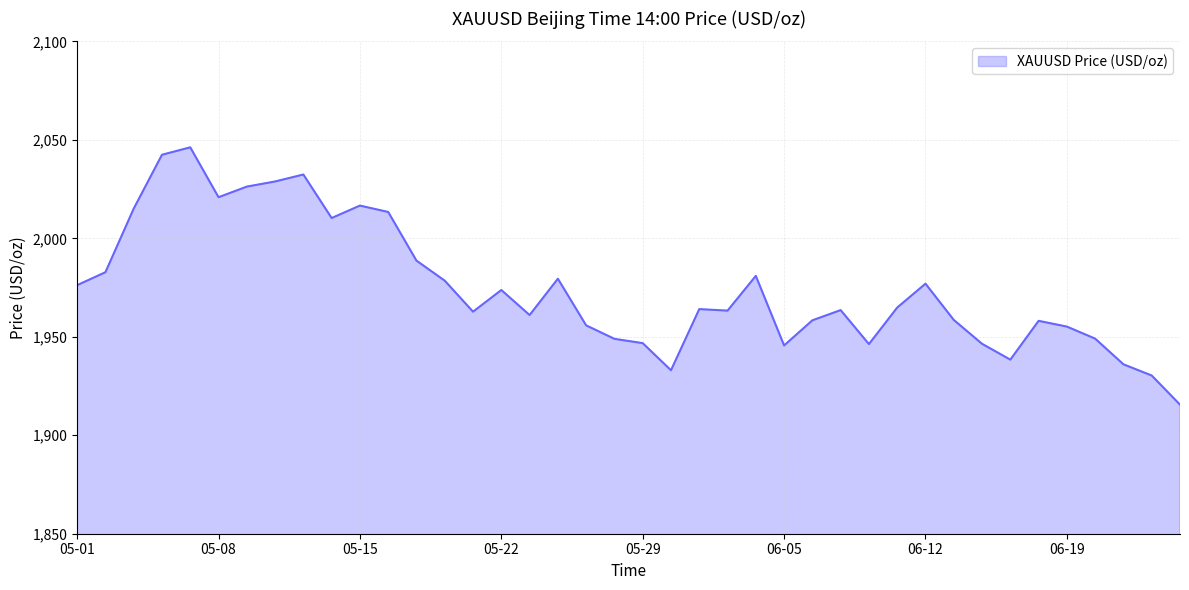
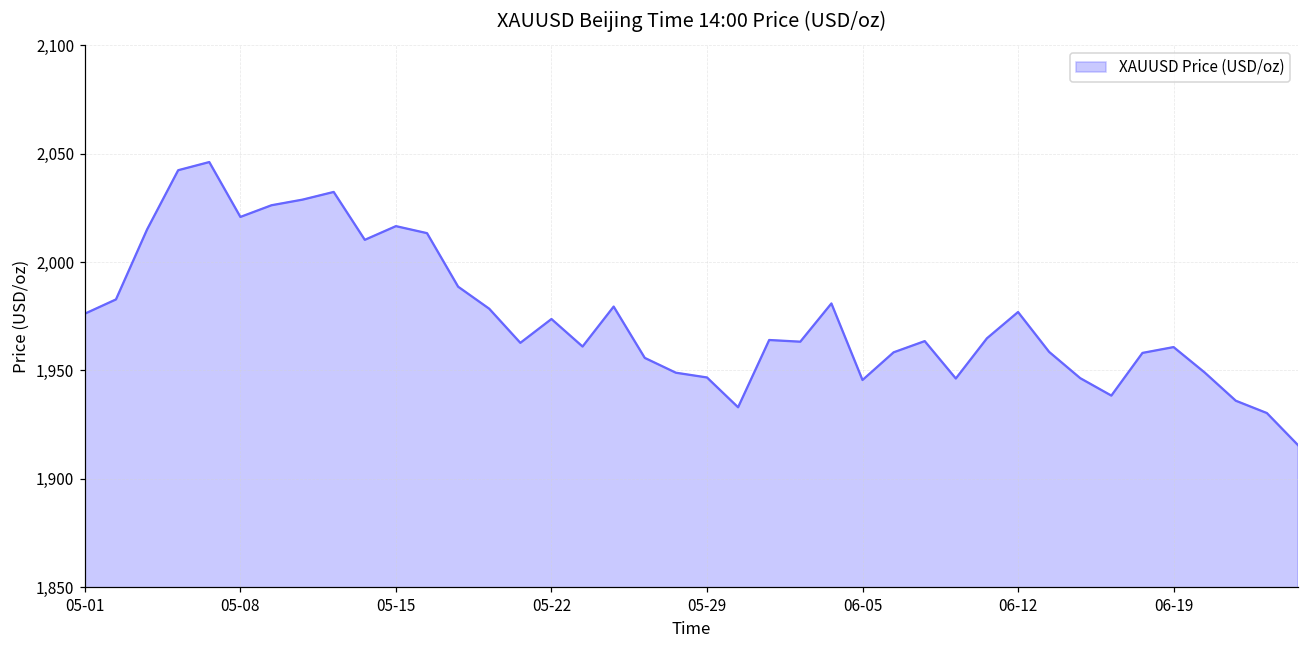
06-19: 1,955 -> 1,961
